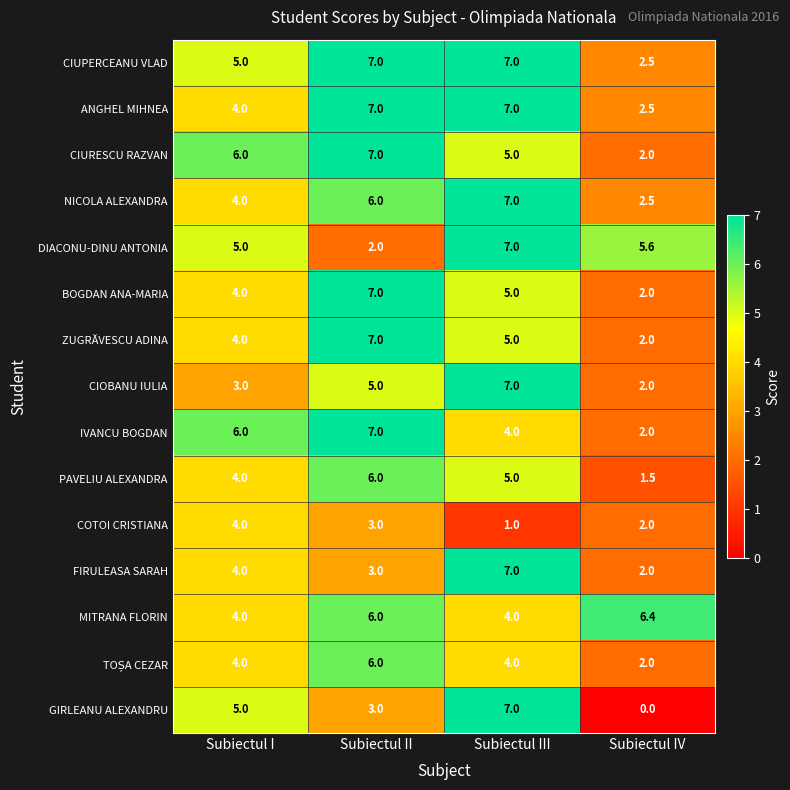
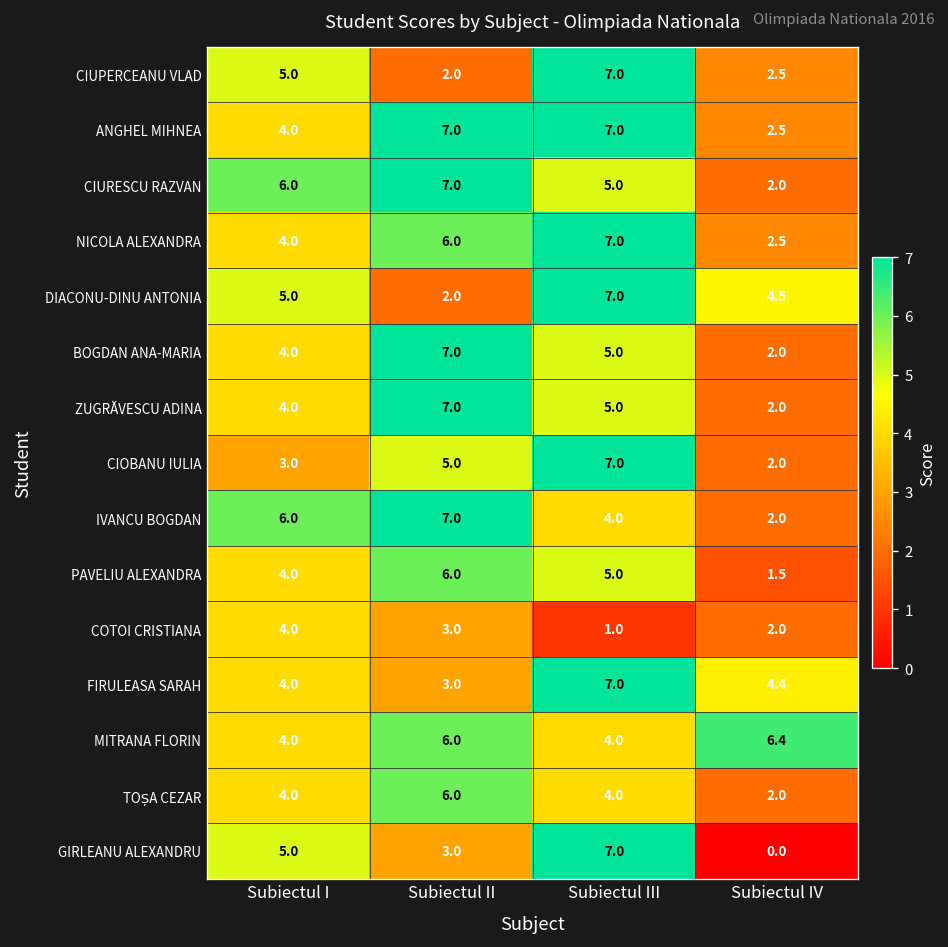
CIUPERCEANU VLAD, Subiectul II: 7.0 -> 2.0
DIACONU-DINU ANTONIA, Subiectul IV: 5.6 -> 4.5
FIRULEASA SARAH, Subiectul IV: 2.0 -> 4.4
